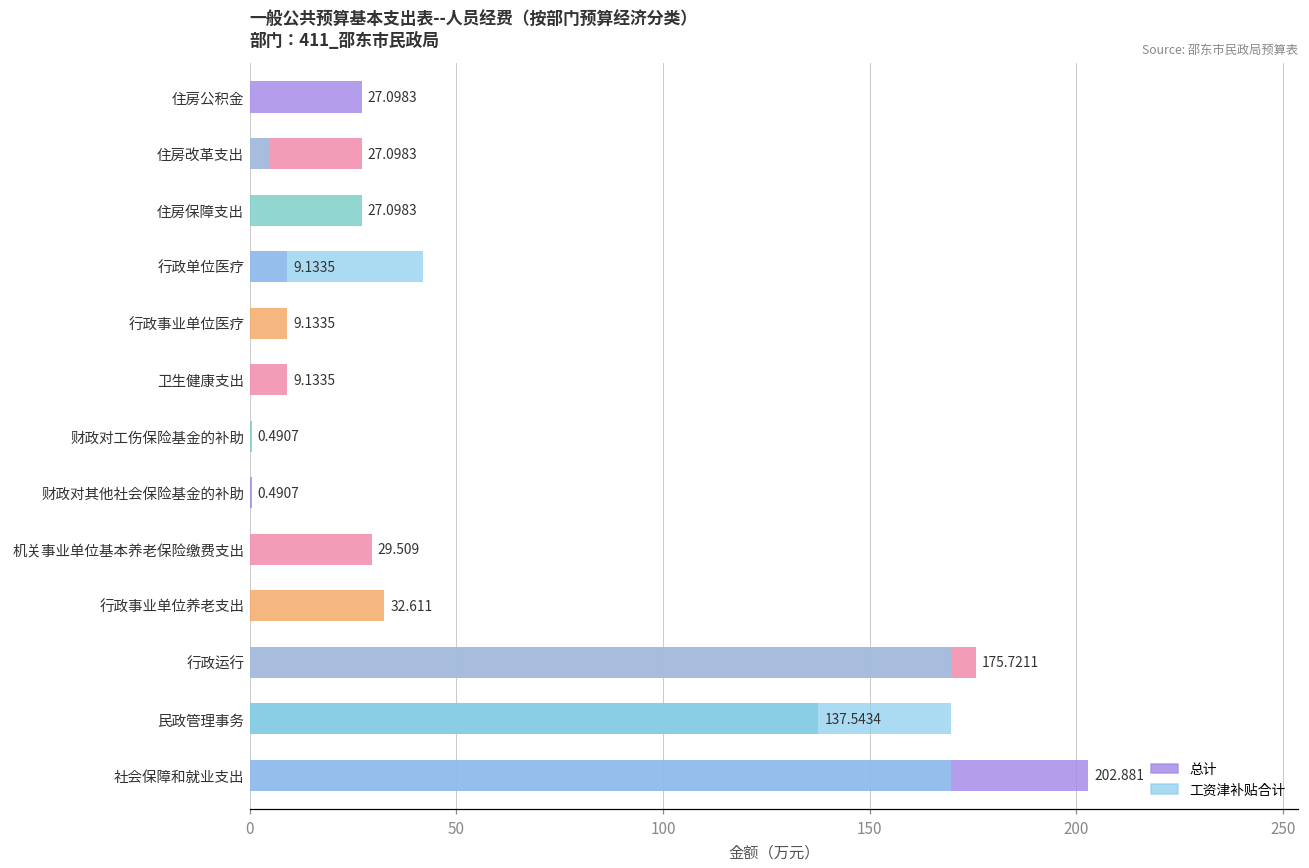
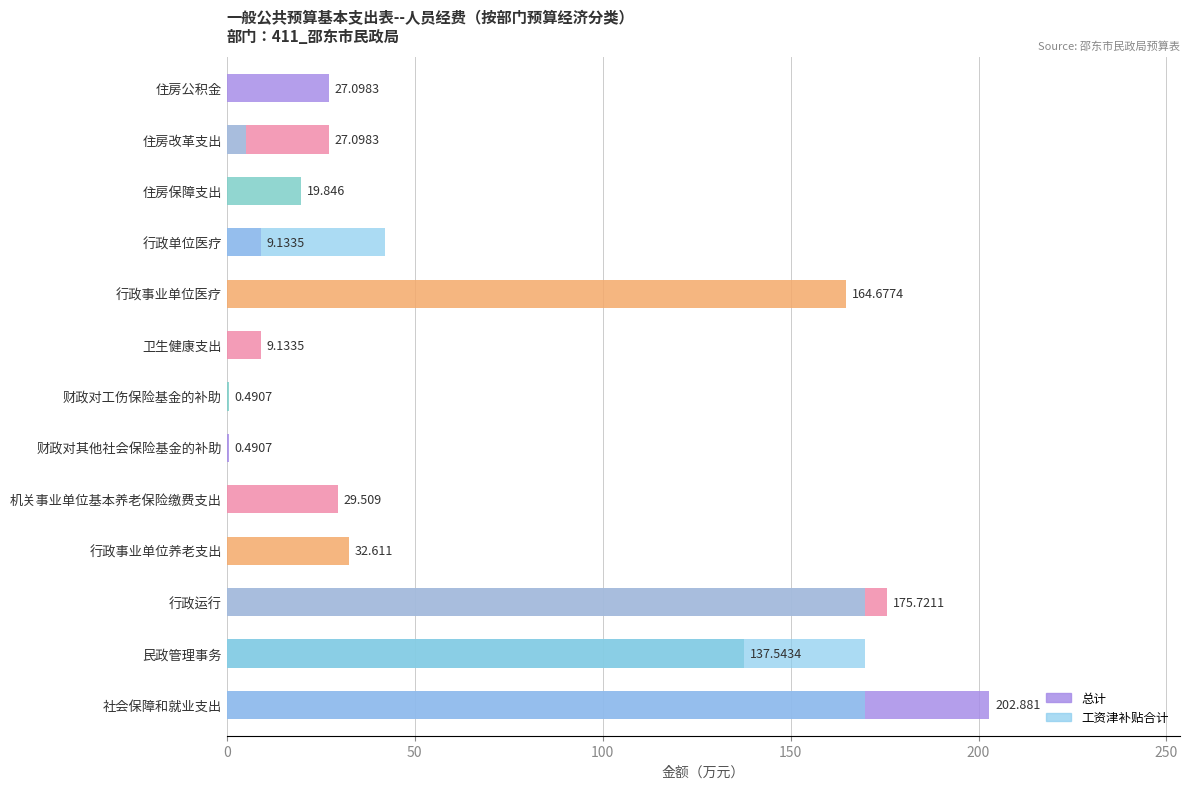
总计, 住房保障支出: 27.0983 -> 19.846
总计, 行政事业单位医疗: 9.1335 -> 164.6774
